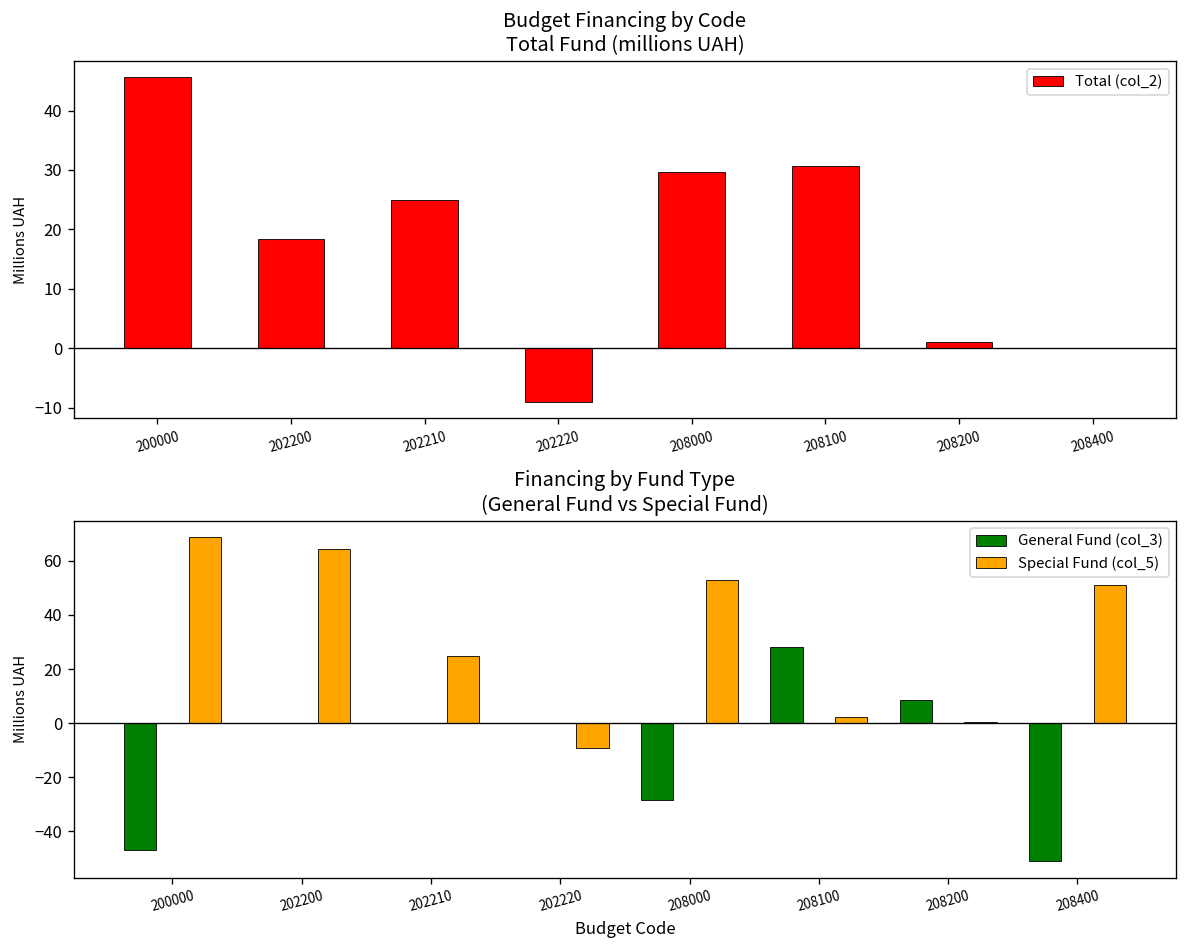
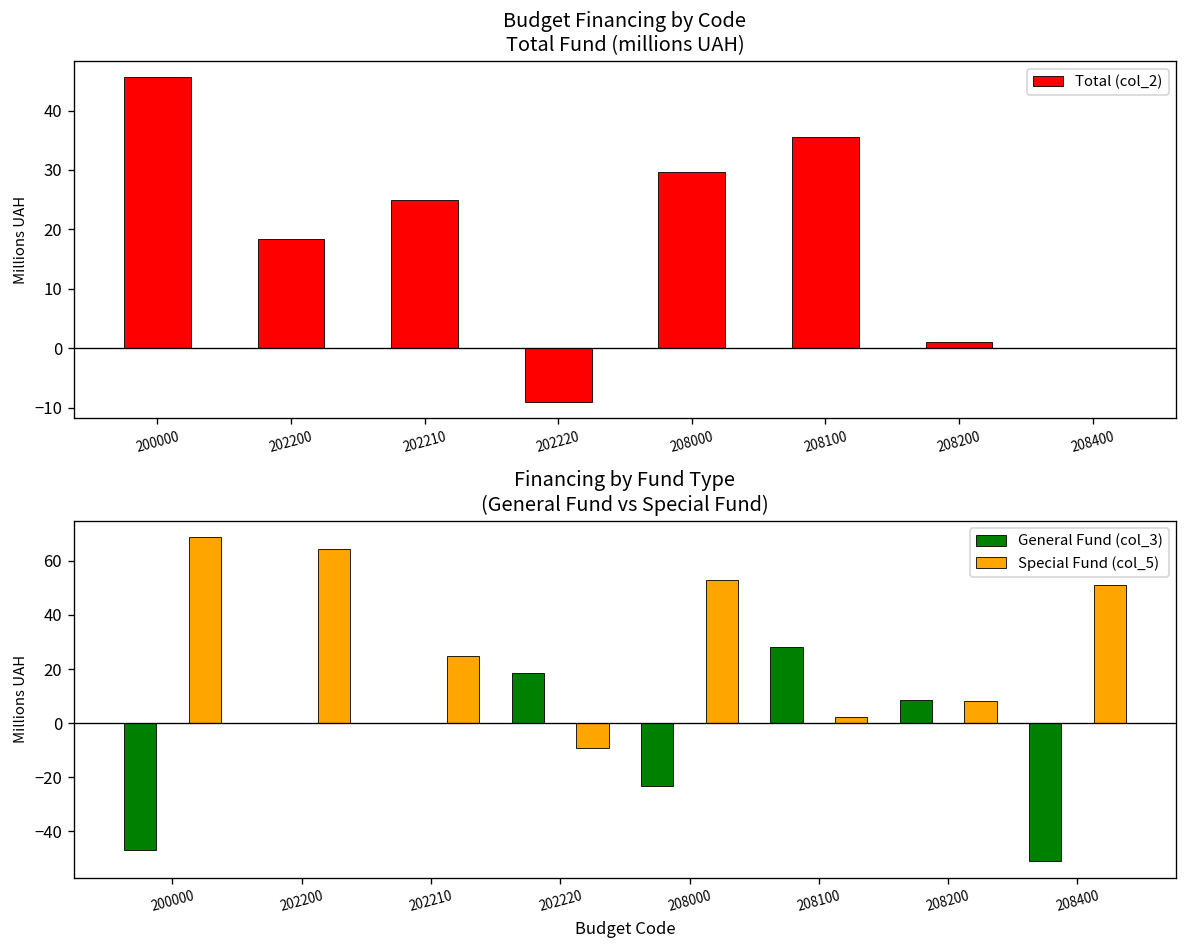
Budget Financing by Code Total Fund (millions UAH), 208100: 31 -> 35
Financing by Fund Type (General Fund vs Special Fund), General Fund (col_3), 202220: 0 -> 19
Financing by Fund Type (General Fund vs Special Fund), General Fund (col_3), 208000: -28 -> -23
Financing by Fund Type (General Fund vs Special Fund), Special Fund (col_5), 208200: 1 -> 8
